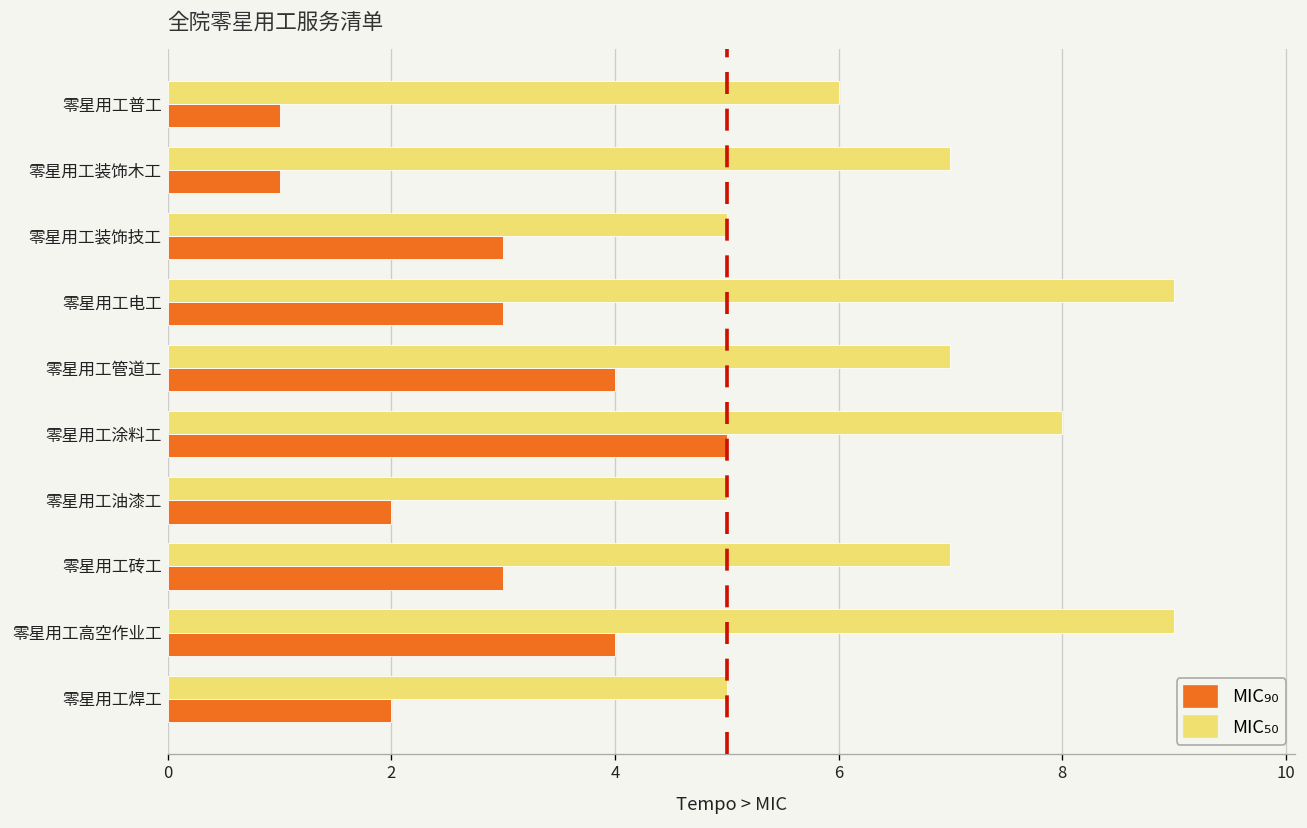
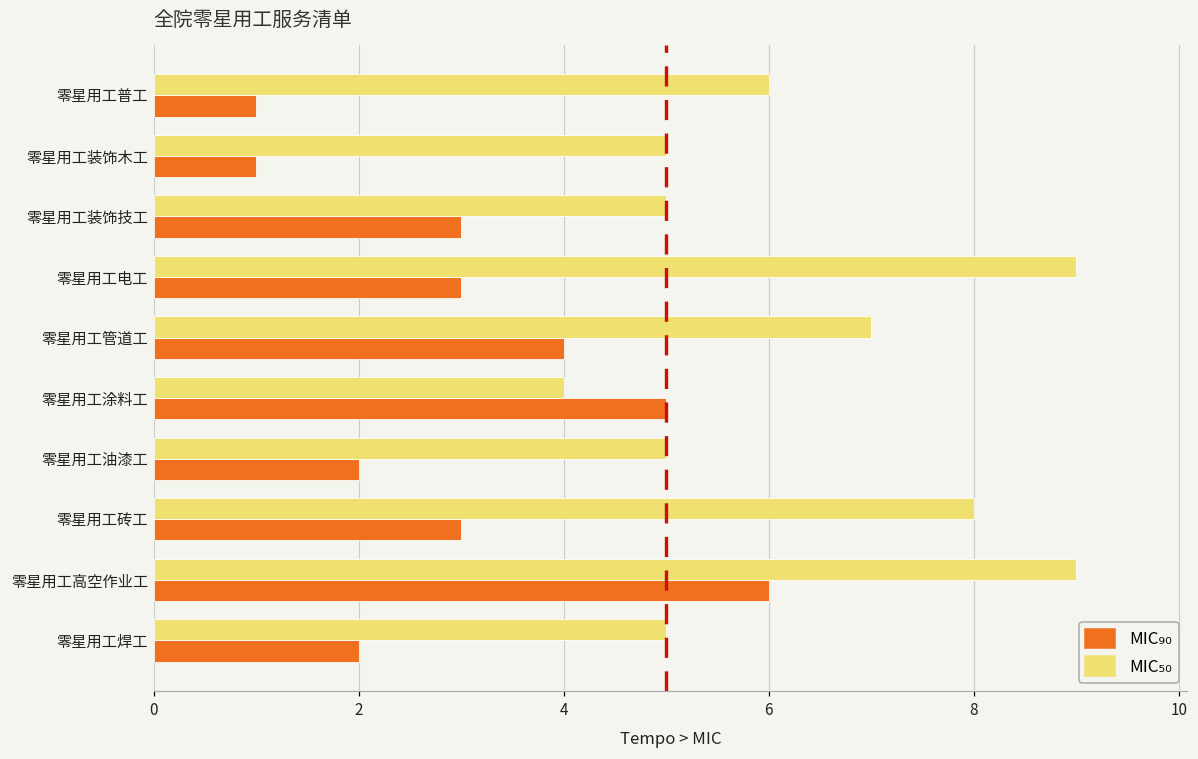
MIC₅₀, 零星用工装饰木工: 7 -> 5
MIC₅₀, 零星用工涂料工: 8 -> 4
MIC₅₀, 零星用工砖工: 7 -> 8
MIC₉₀, 零星用工高空作业工: 4 -> 6
